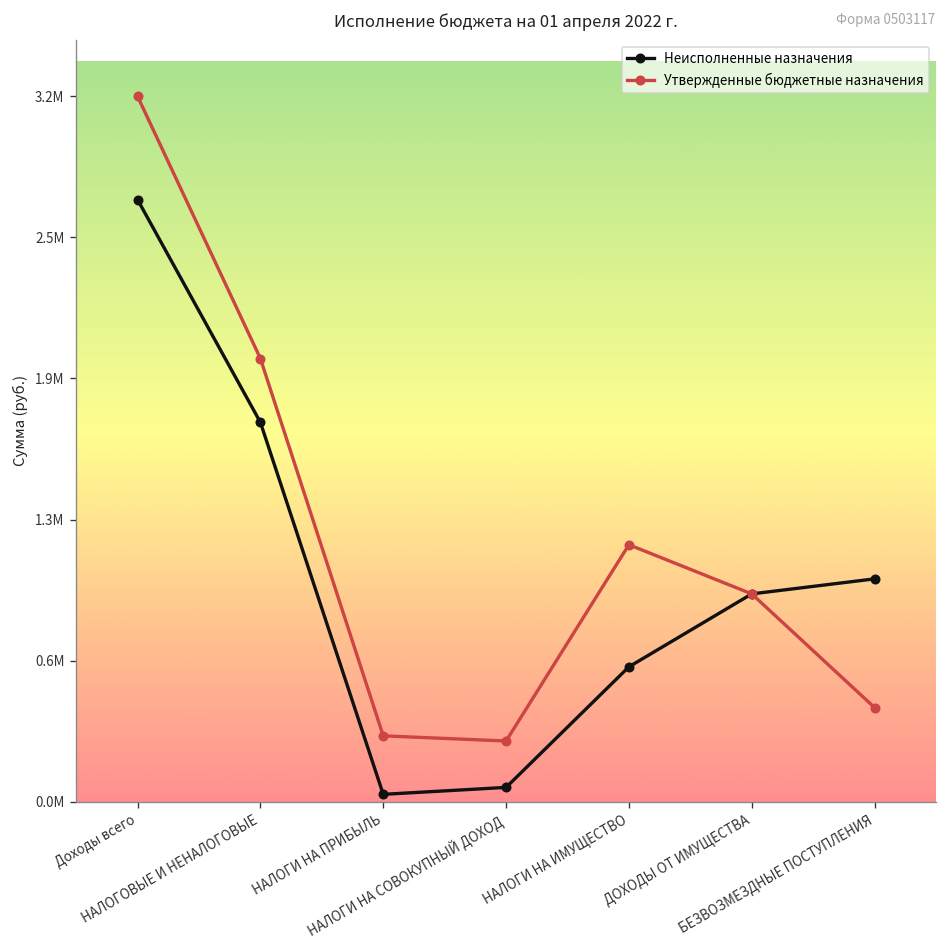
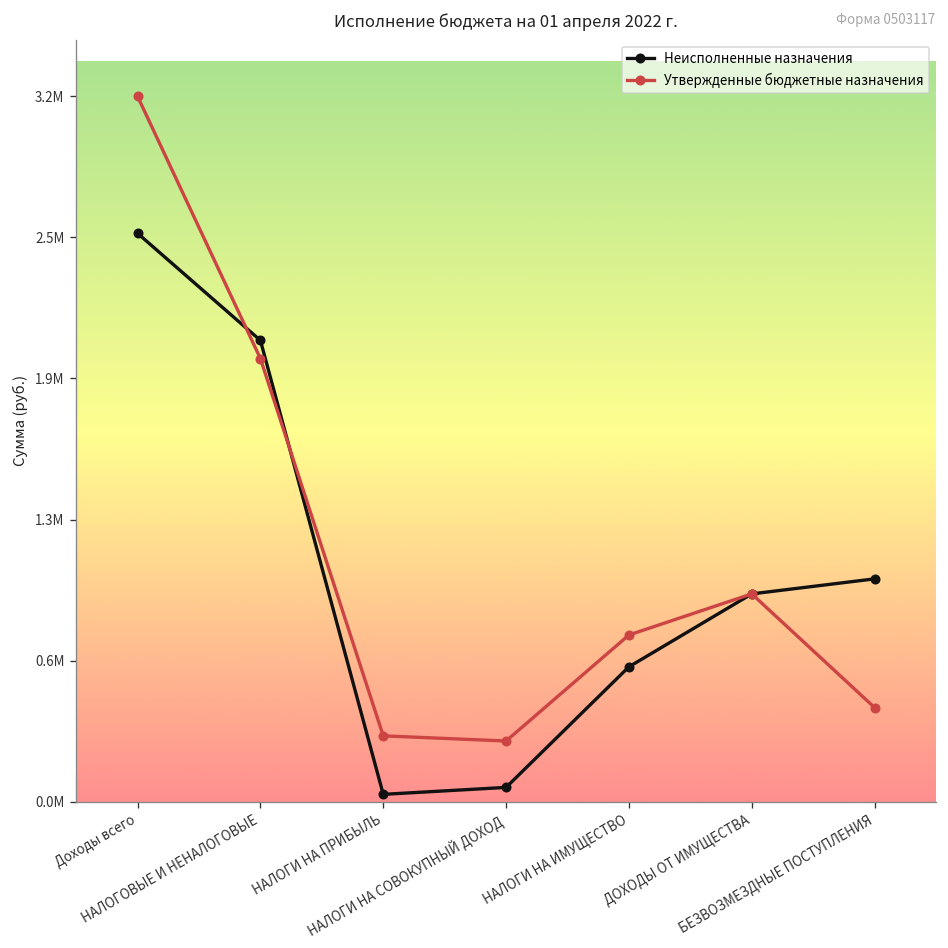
Неисполненные назначения, Доходы всего: 2700000 -> 2550000
Неисполненные назначения, НАЛОГОВЫЕ И НЕНАЛОГОВЫЕ: 1700000 -> 2070000
Утвержденные бюджетные назначения, НАЛОГИ НА ИМУЩЕСТВО: 1150000 -> 750000
